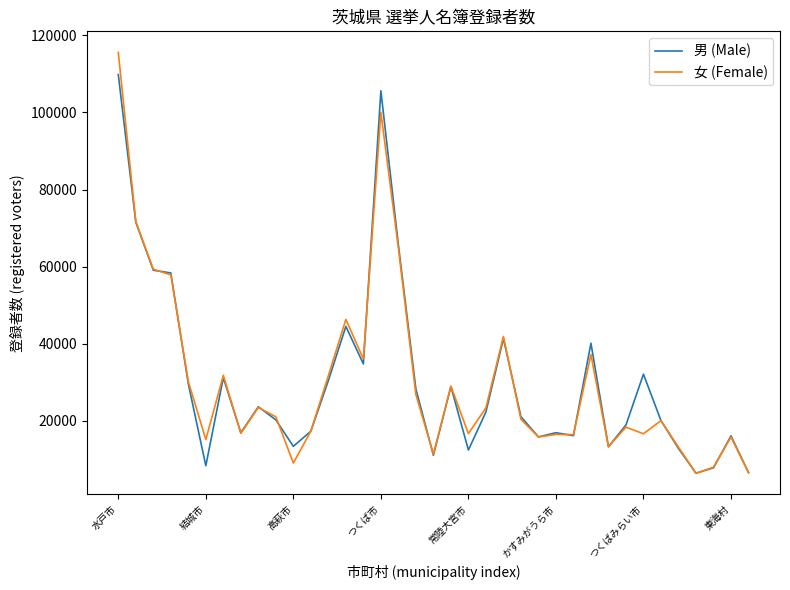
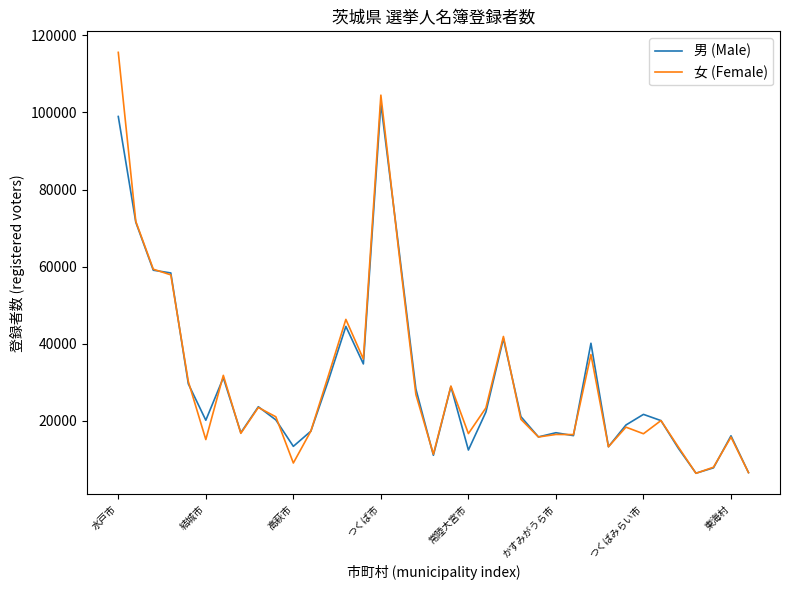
男 (Male), 水戸市: 110000 -> 99000
男 (Male), 結城市: 8000 -> 20000
男 (Male), つくば市: 106000 -> 102000
女 (Female), つくば市: 100000 -> 105000
男 (Male), つくばみらい市: 32000 -> 22000
